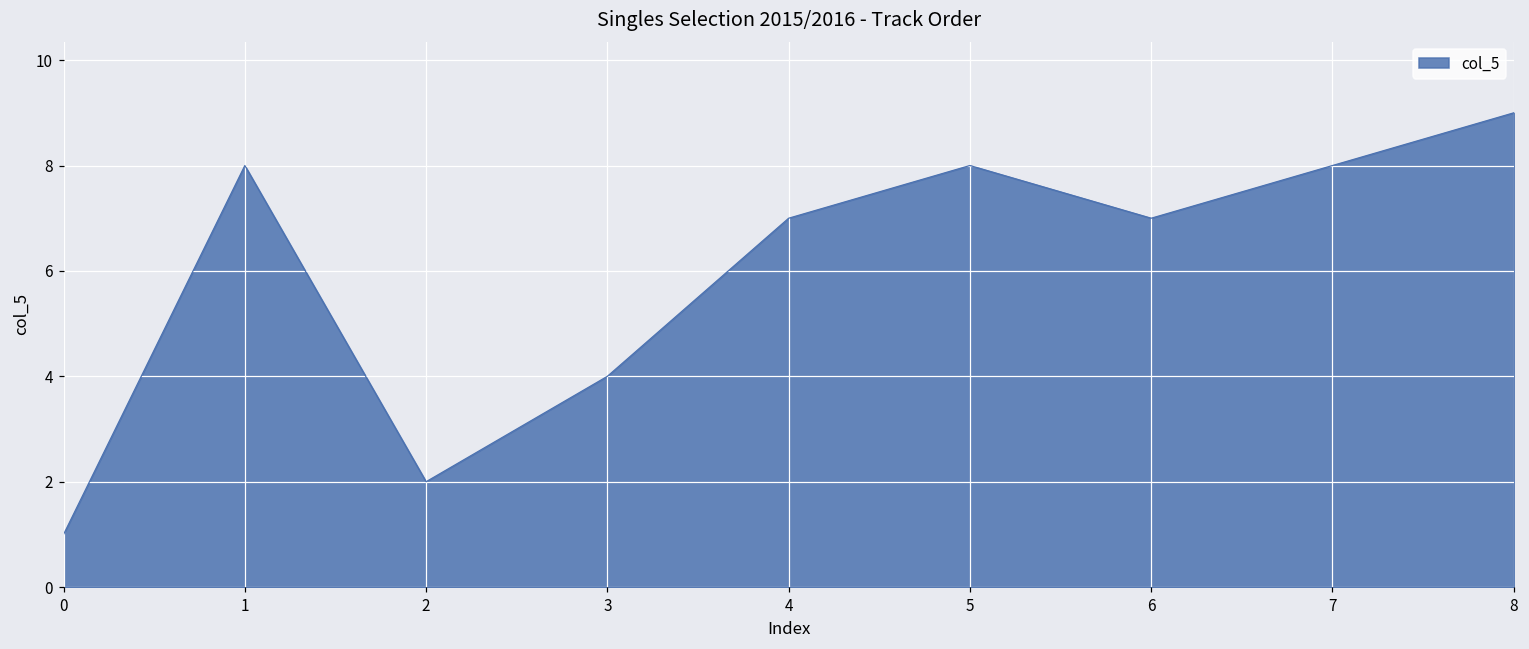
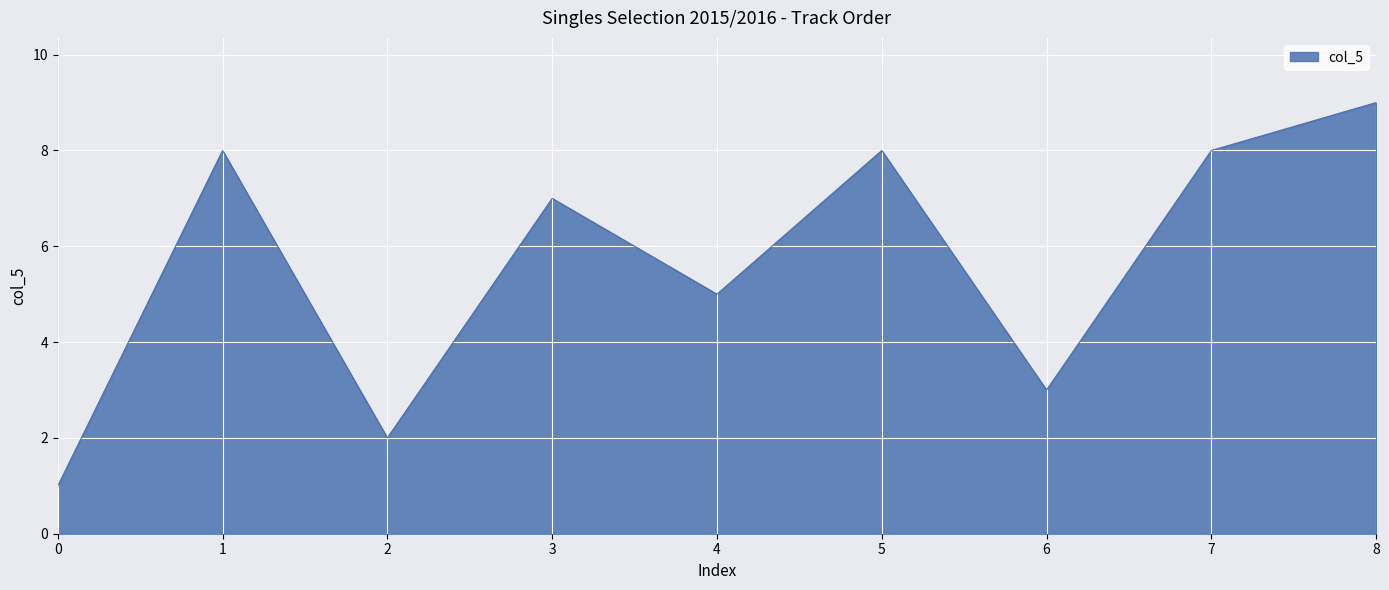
3: 4 -> 7
4: 7 -> 5
6: 7 -> 3
